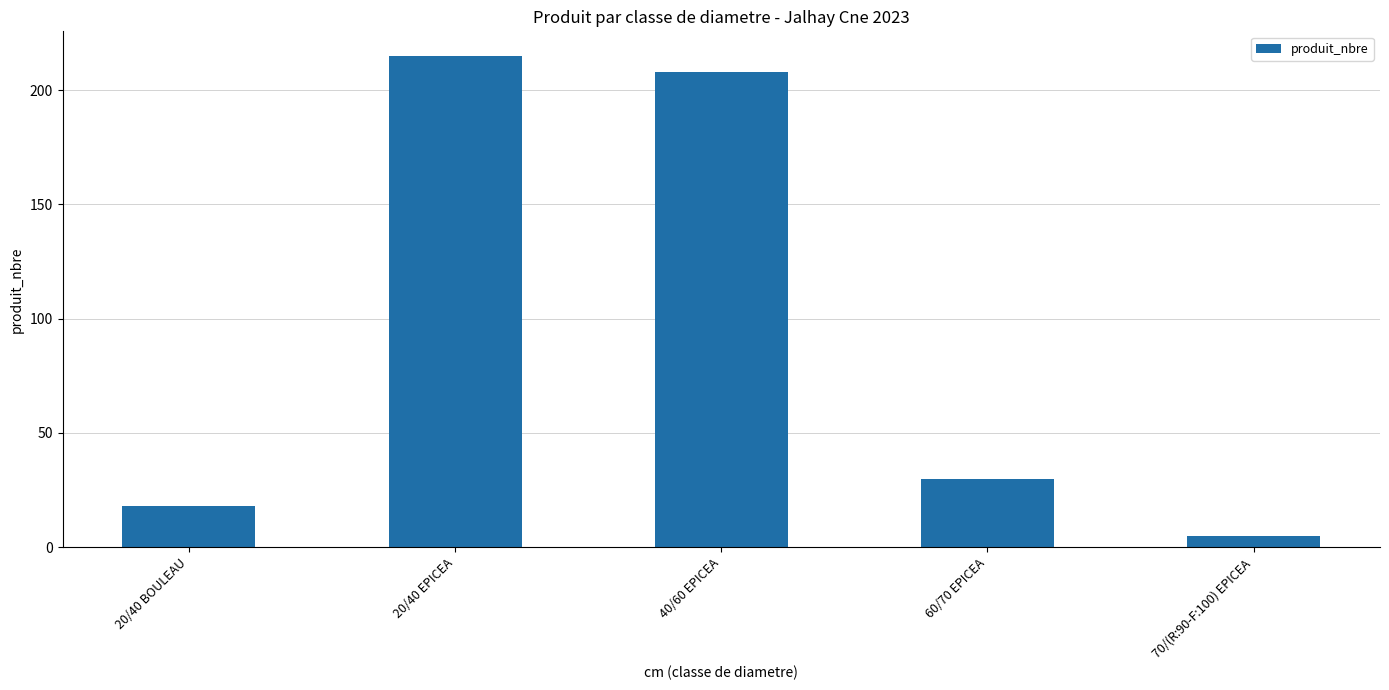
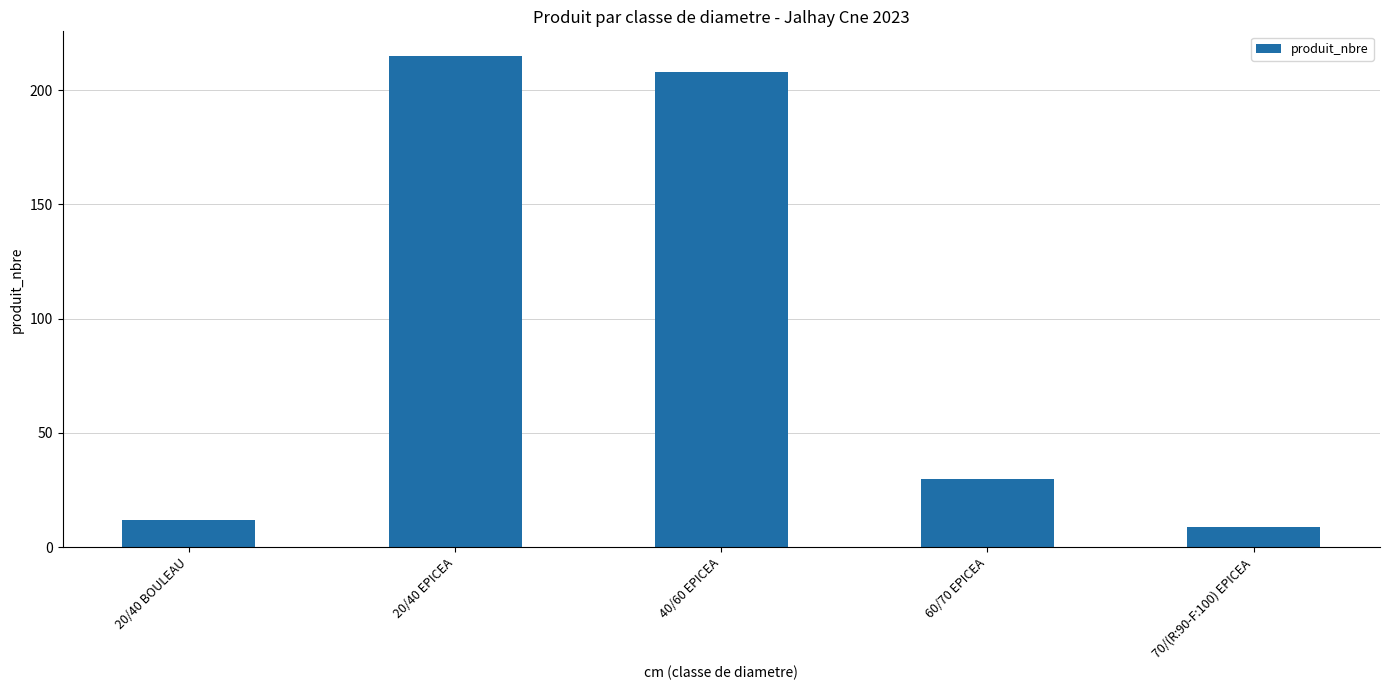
20/40 BOULEAU: 18 -> 12
70/(R:90-F:100) EPICEA: 5 -> 9
